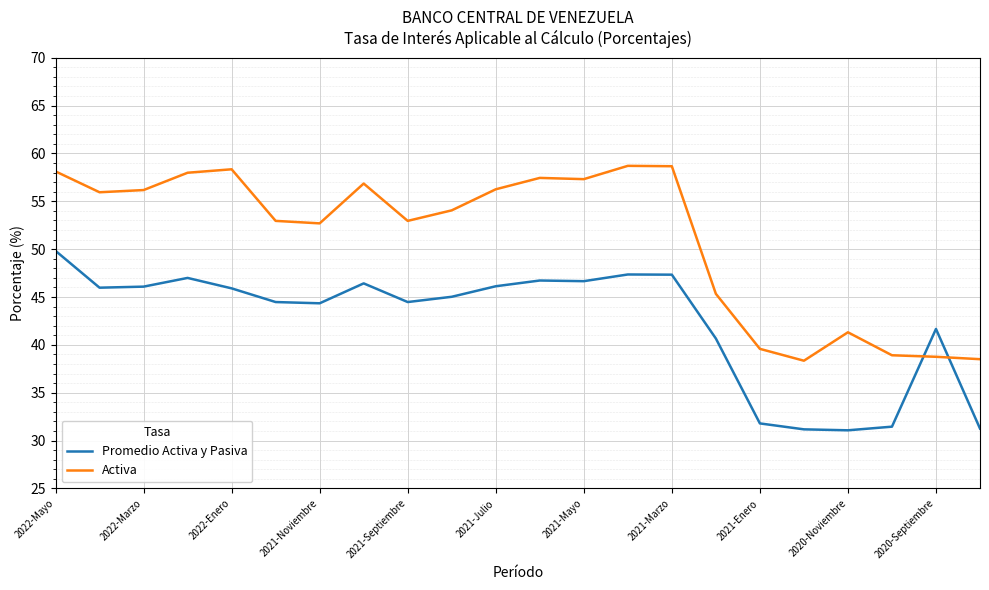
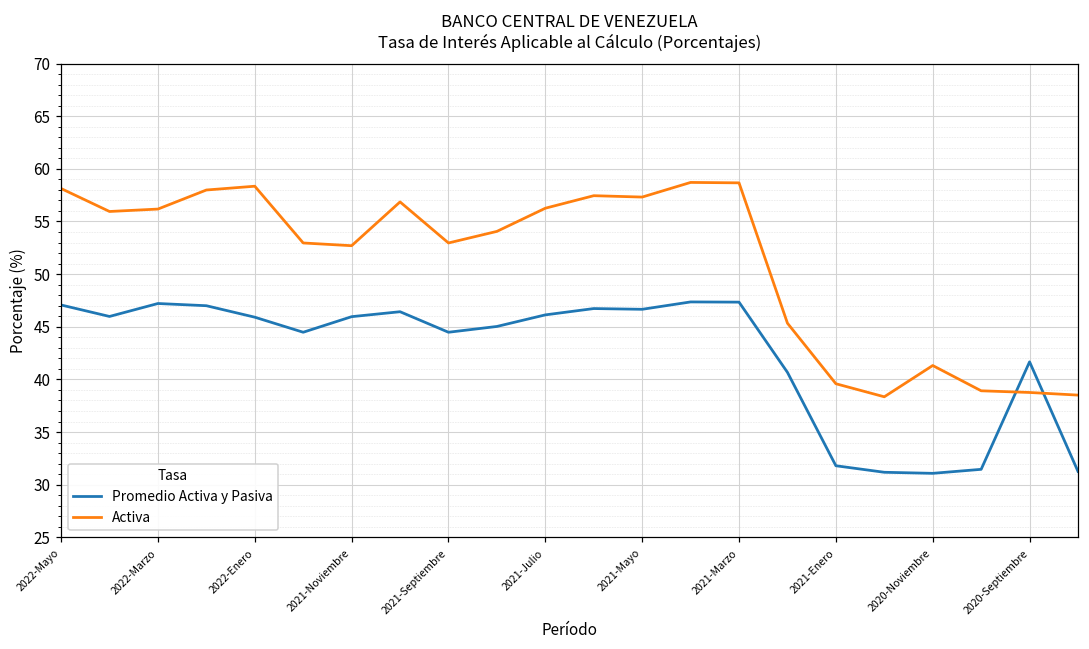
Promedio Activa y Pasiva, 2022-Mayo: 50 -> 47
Promedio Activa y Pasiva, 2022-Marzo: 46 -> 47
Promedio Activa y Pasiva, 2021-Noviembre: 44 -> 46
